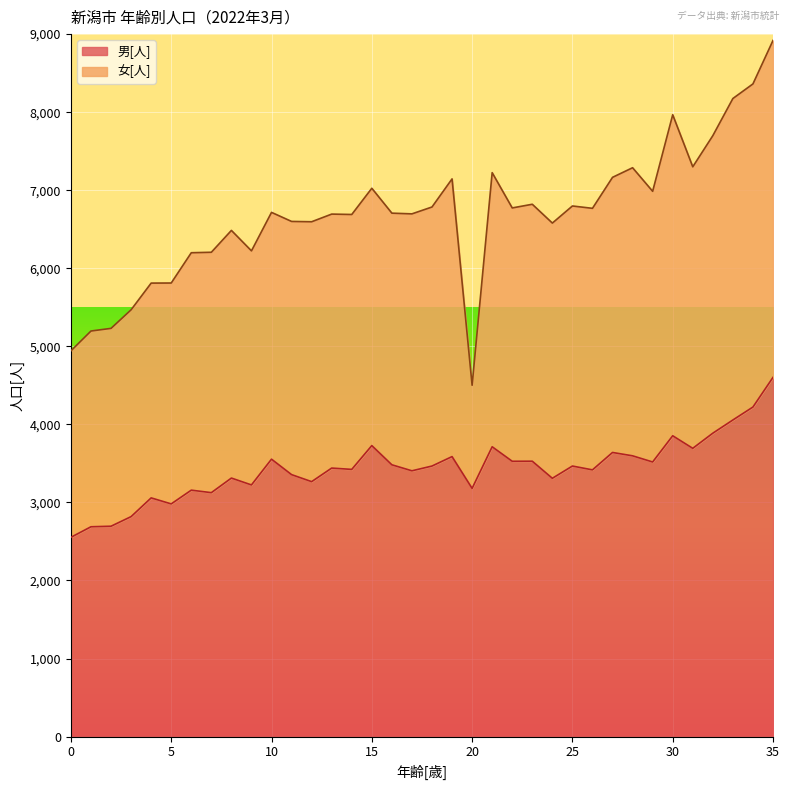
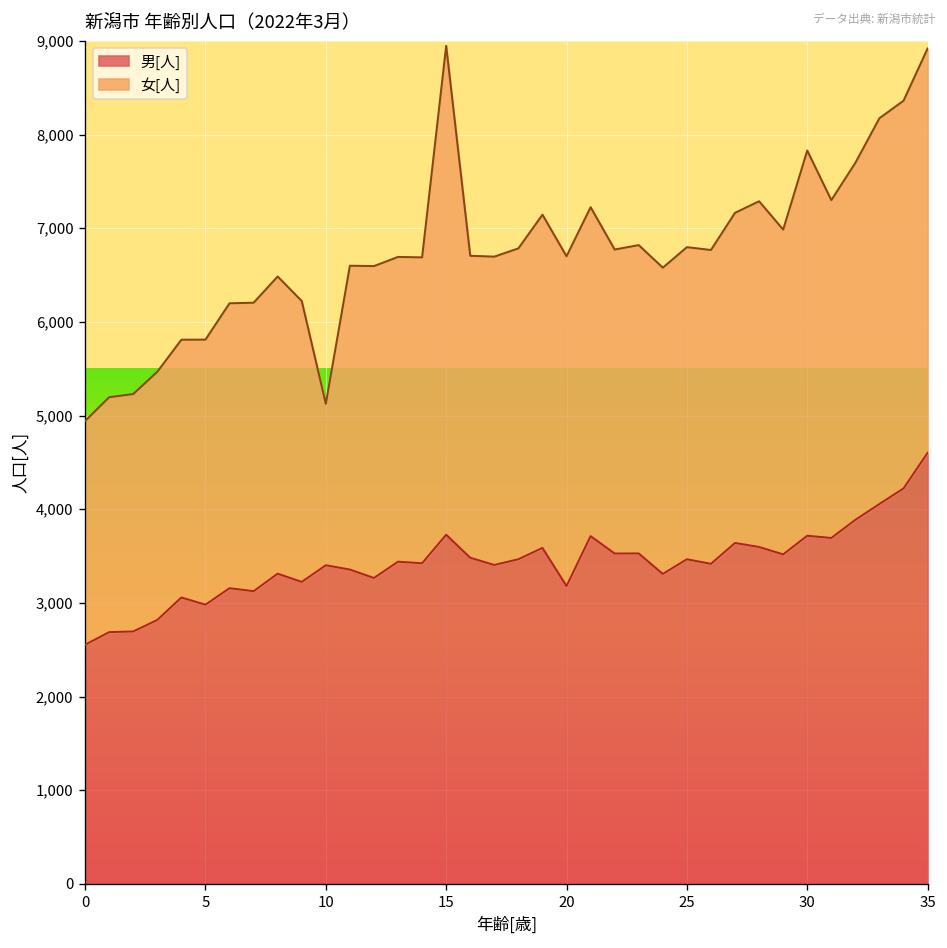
男[人], 10: 3,600 -> 3,400
女[人], 10: 3,200 -> 1,700
女[人], 15: 3,300 -> 5,200
女[人], 20: 1,300 -> 3,500
男[人], 30: 3,900 -> 3,700
